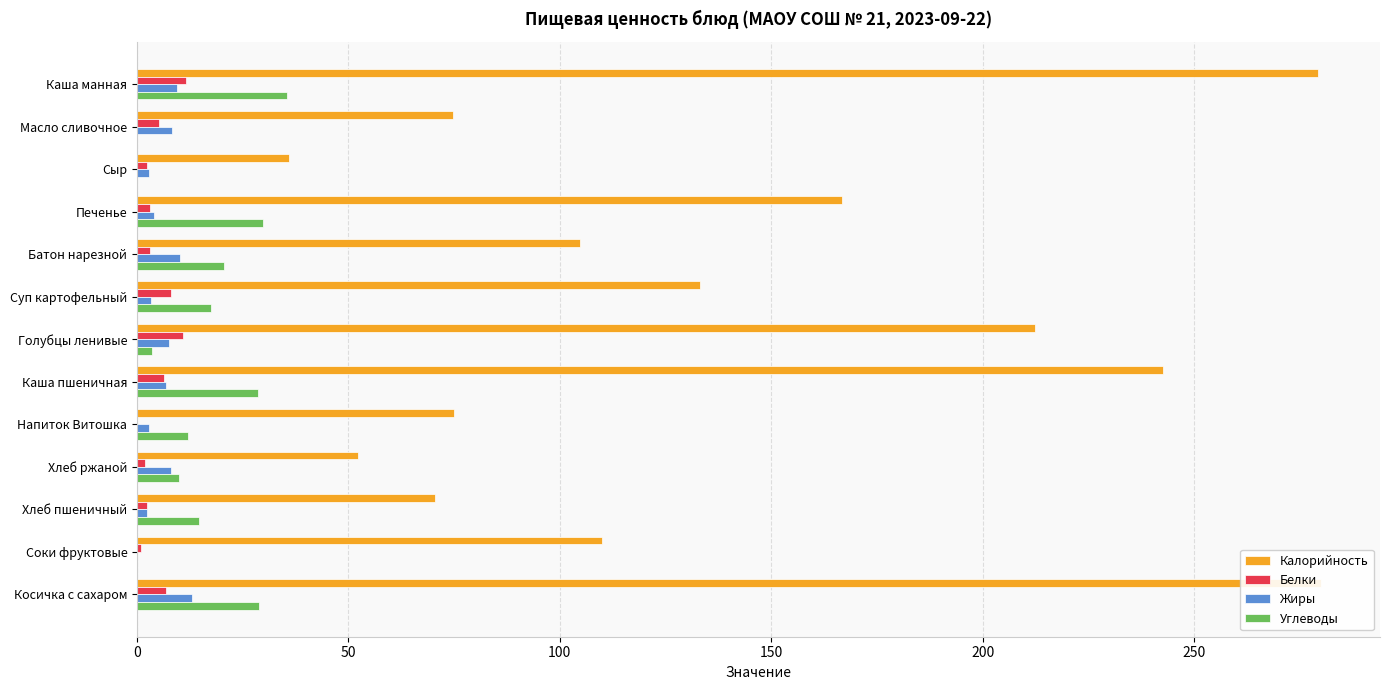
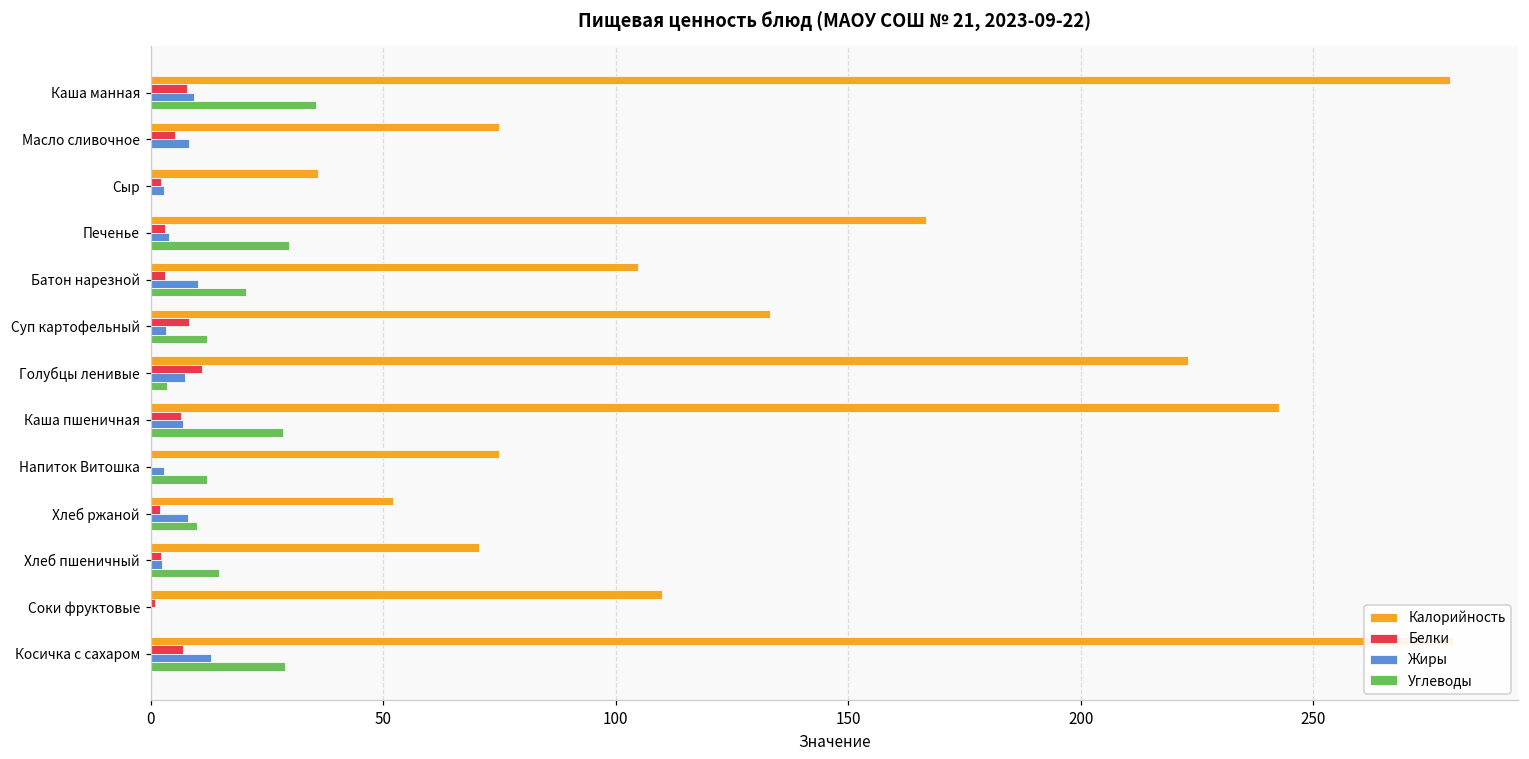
Белки, Каша манная: 12 -> 8
Углеводы, Суп картофельный: 18 -> 12
Калорийность, Голубцы ленивые: 213 -> 223
